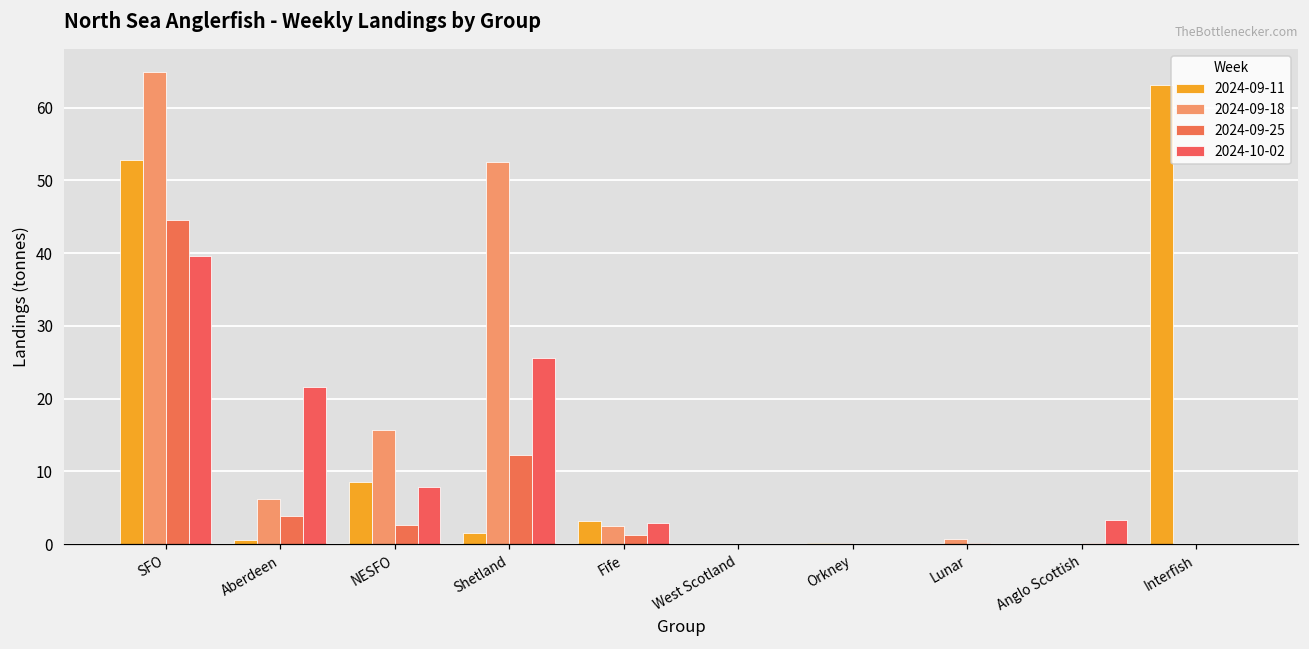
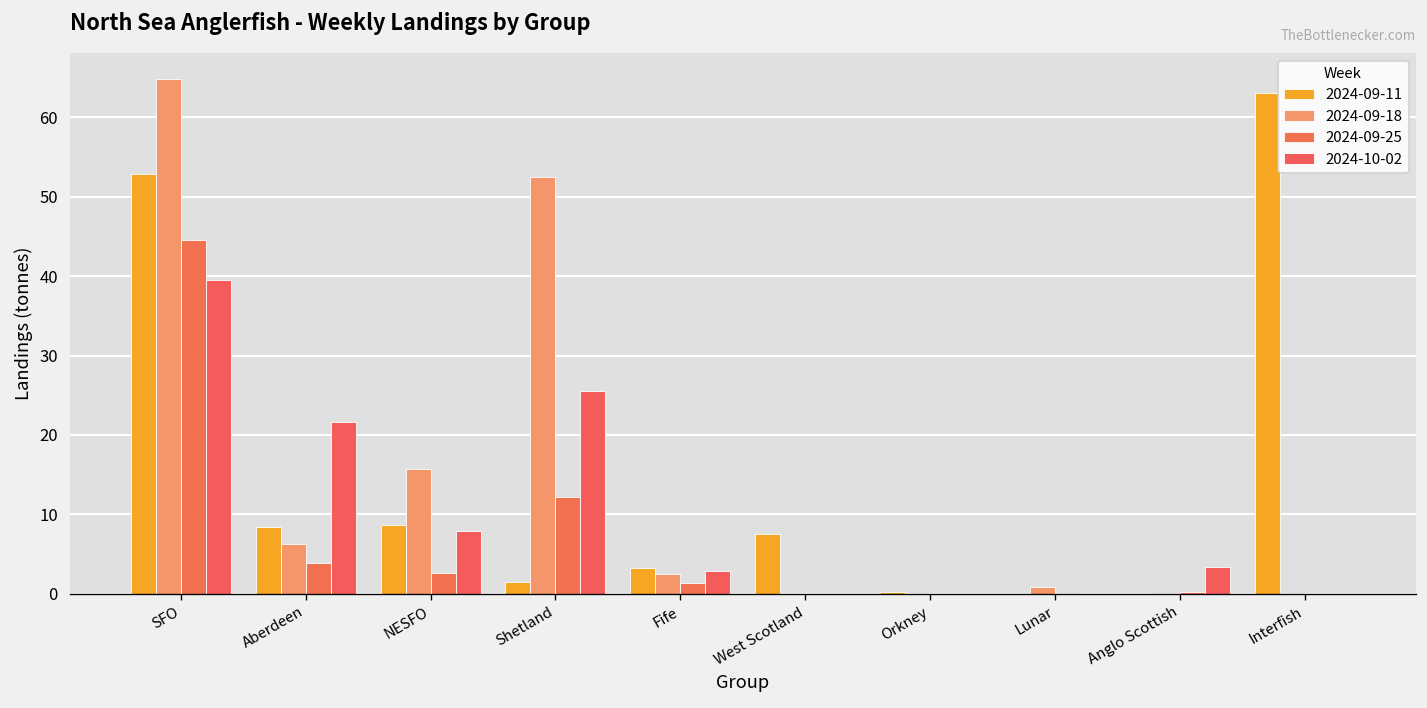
2024-09-11, Aberdeen: 1 -> 8
2024-09-11, West Scotland: 0 -> 8
